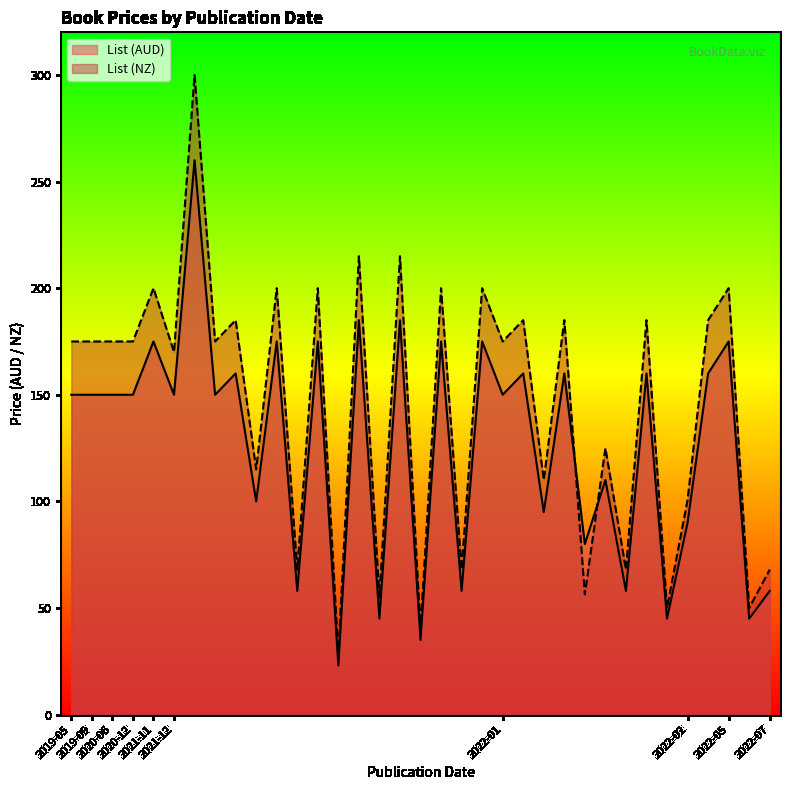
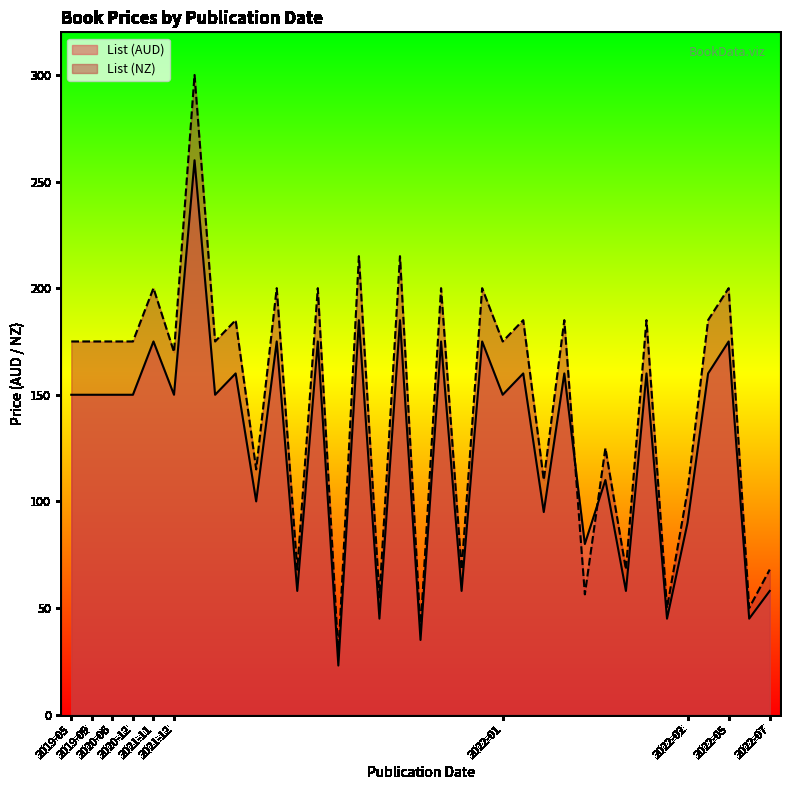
List (NZ), 2022-02: 101 -> 105
